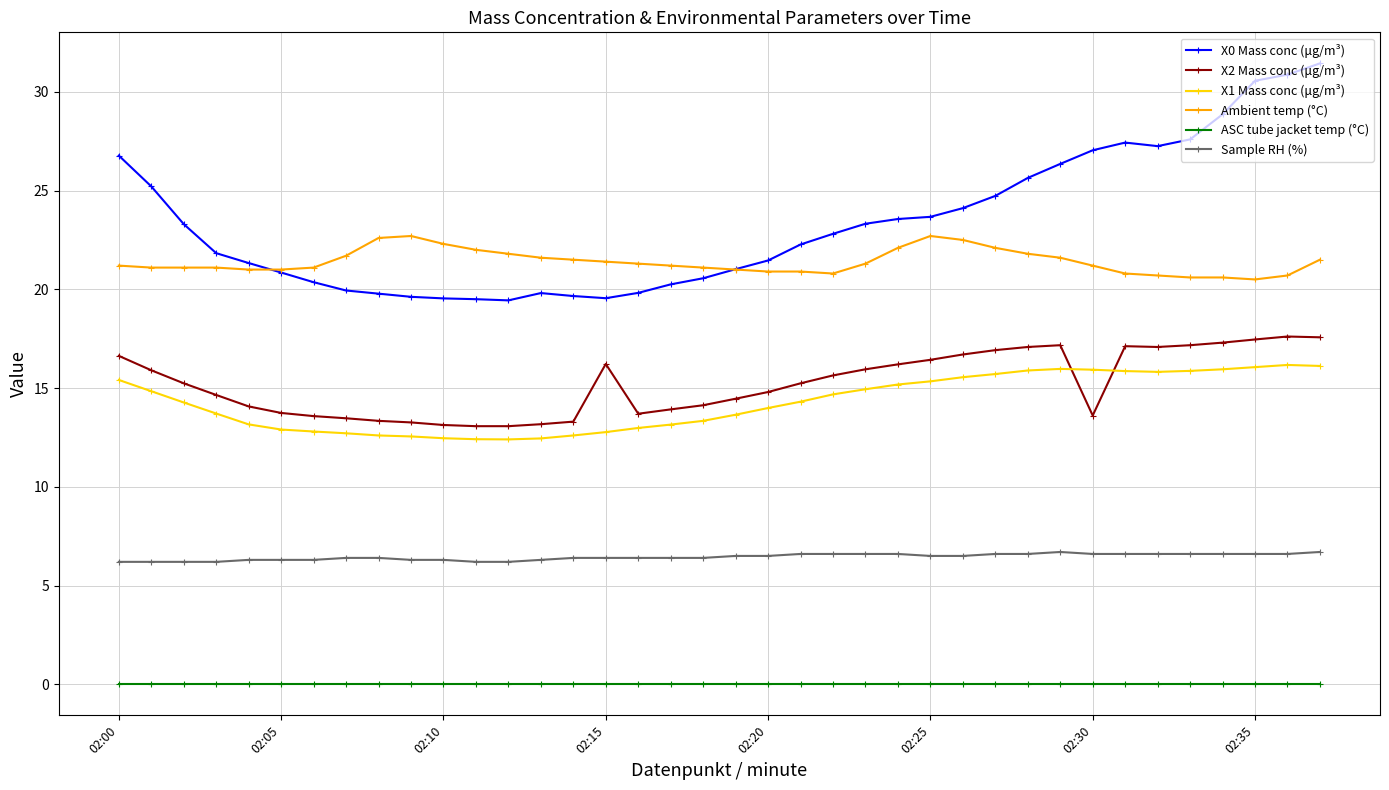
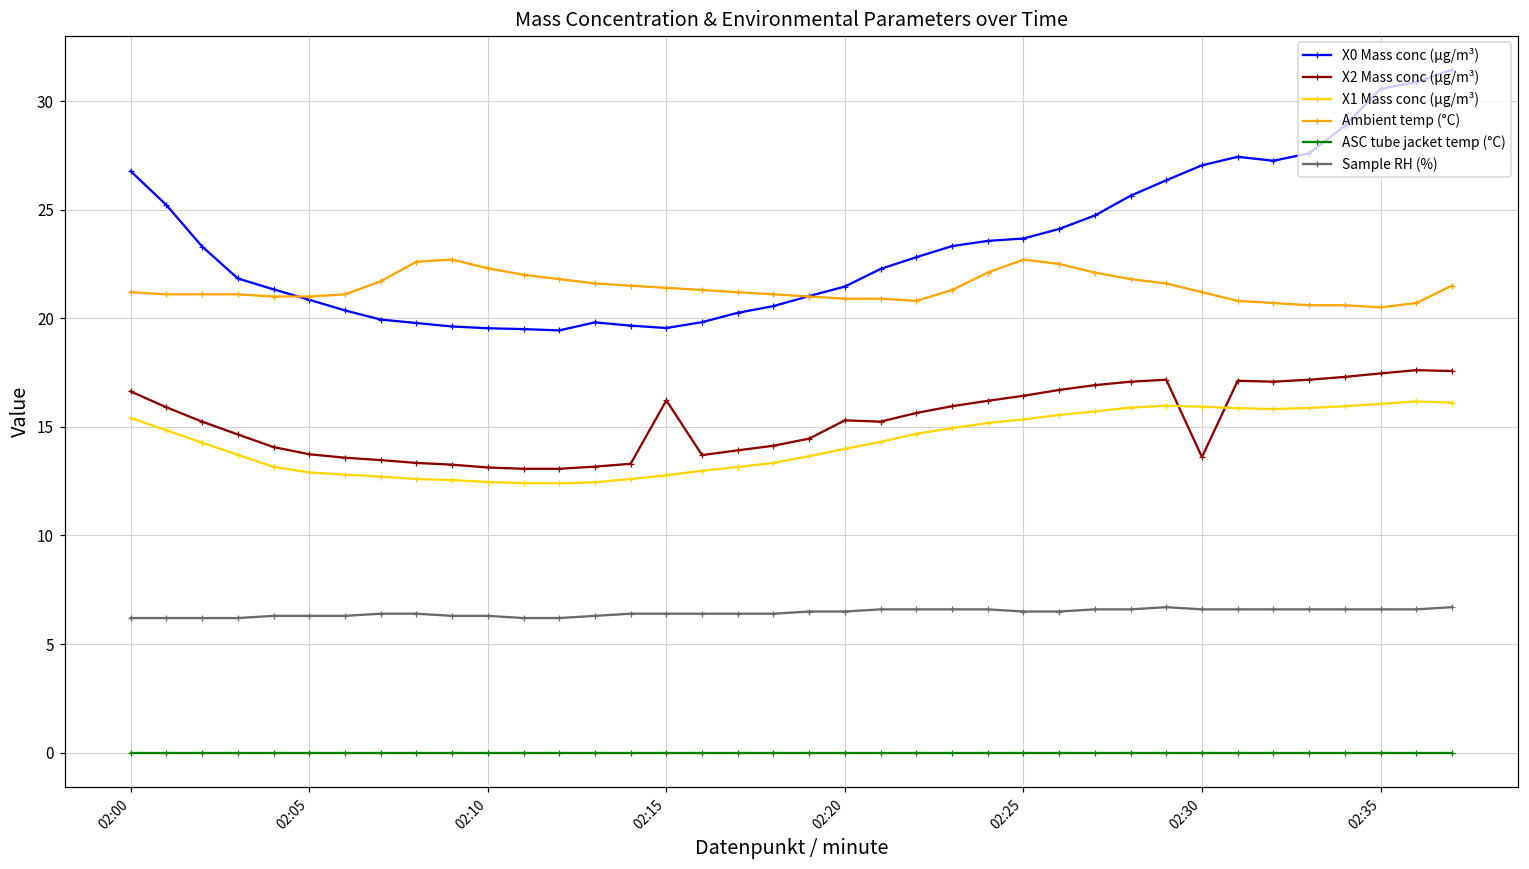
X2 Mass conc (μg/m³), 02:20: 14.8 -> 15.3
